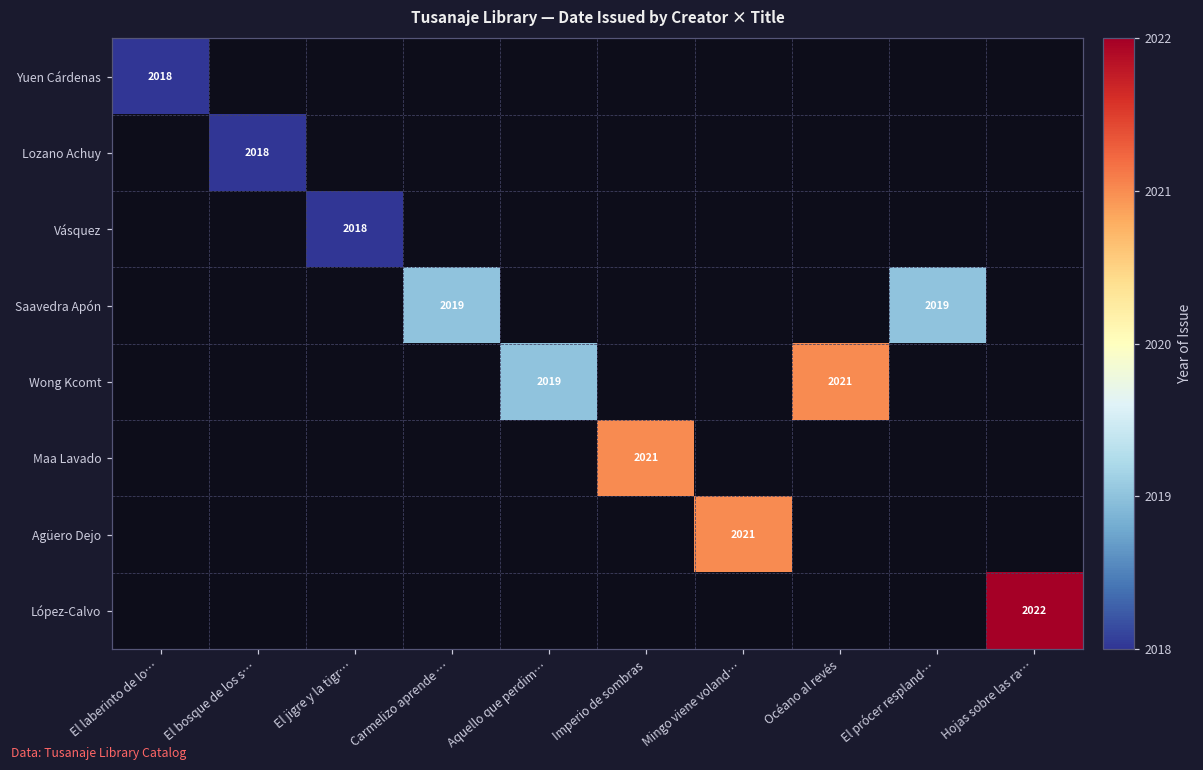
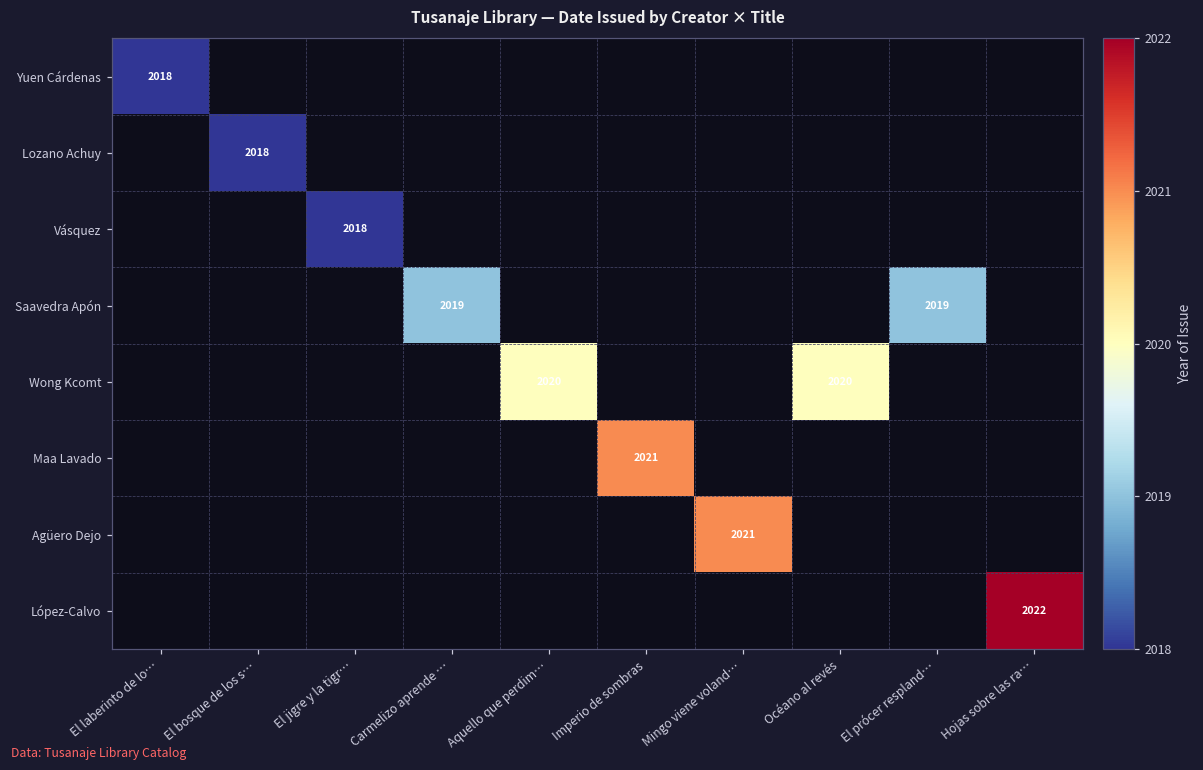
Wong Kcomt, Aquello que perdim…: 2019 -> 2020
Wong Kcomt, Océano al revés: 2021 -> 2020
